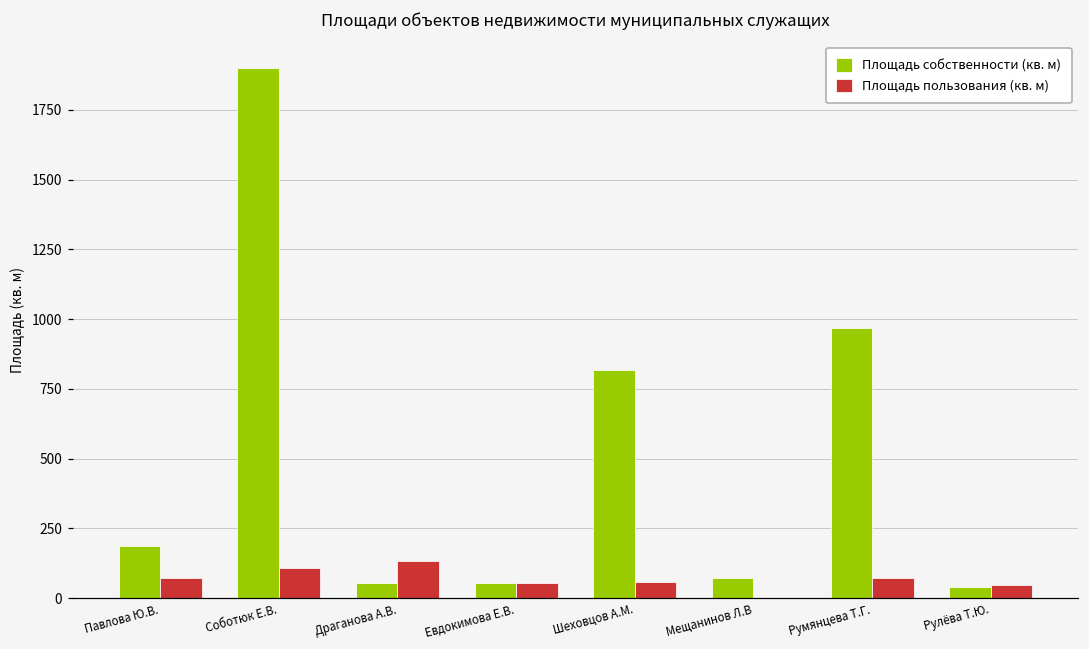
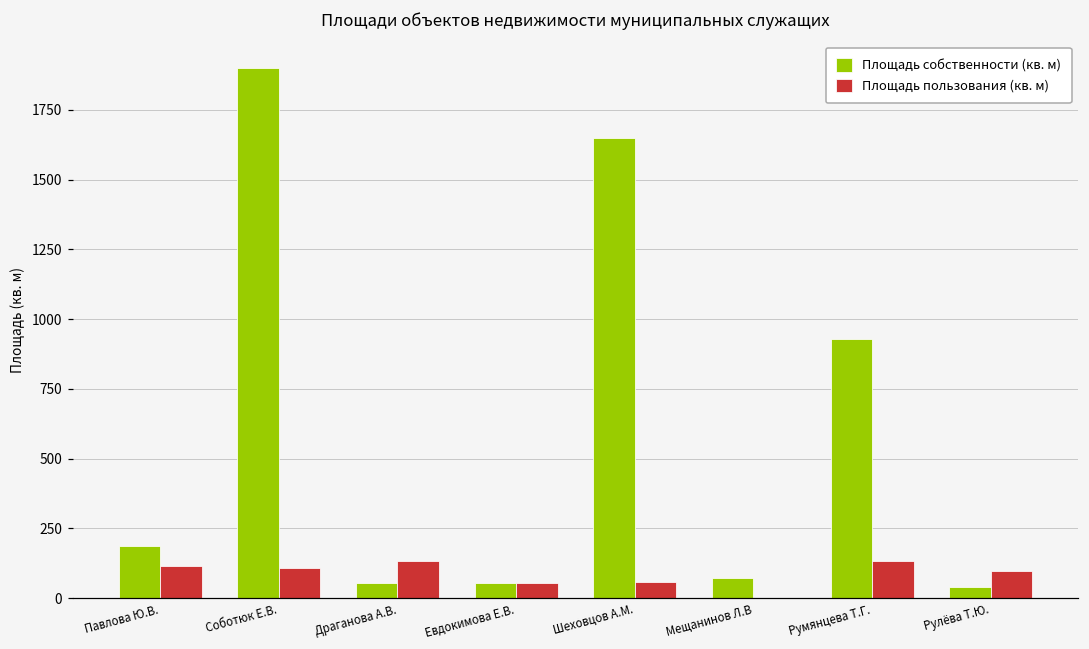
Площадь пользования (кв. м), Павлова Ю.В.: 70 -> 110
Площадь собственности (кв. м), Шеховцов А.М.: 820 -> 1650
Площадь собственности (кв. м), Румянцева Т.Г.: 970 -> 930
Площадь пользования (кв. м), Румянцева Т.Г.: 70 -> 130
Площадь пользования (кв. м), Рулёва Т.Ю.: 50 -> 100
